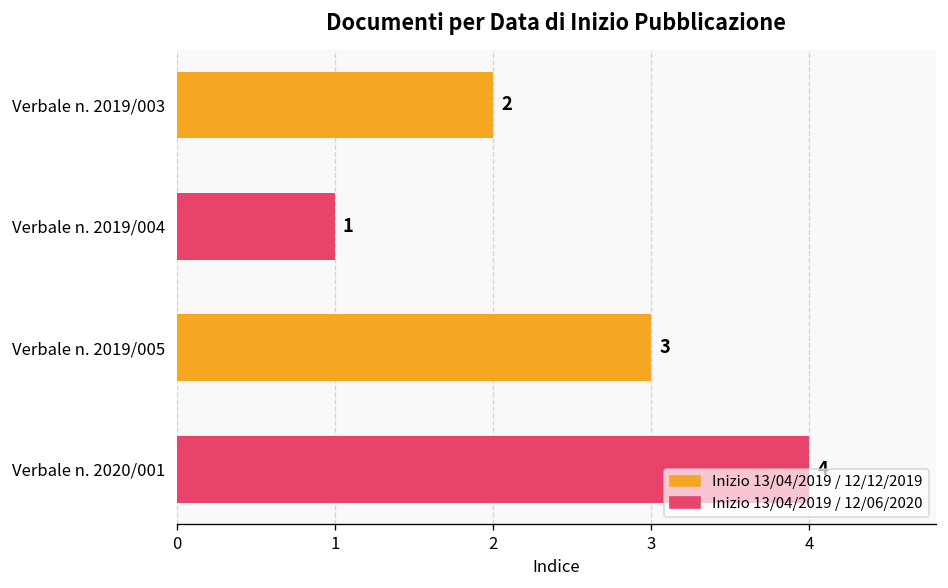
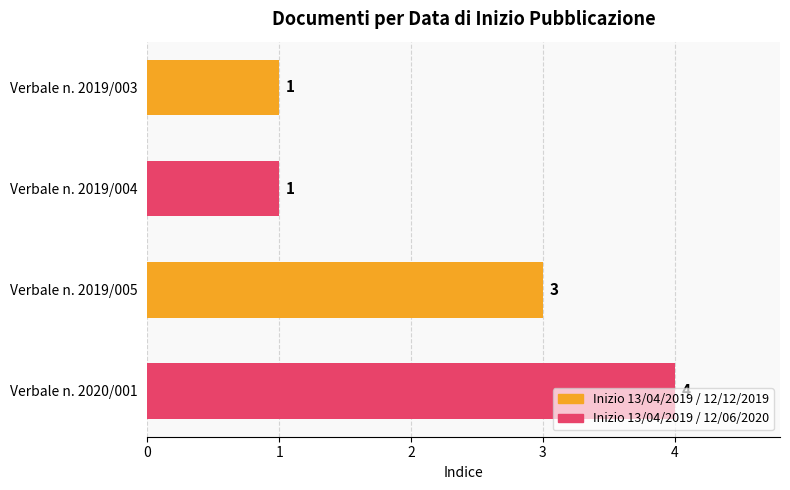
Verbale n. 2019/003: 2 -> 1
